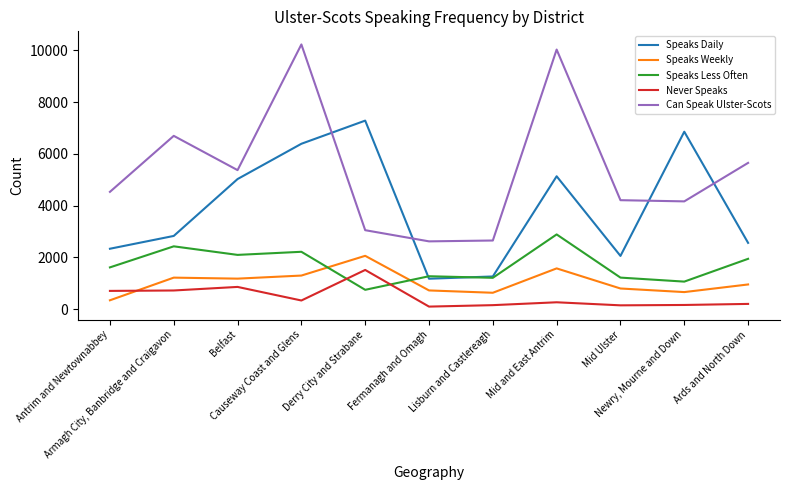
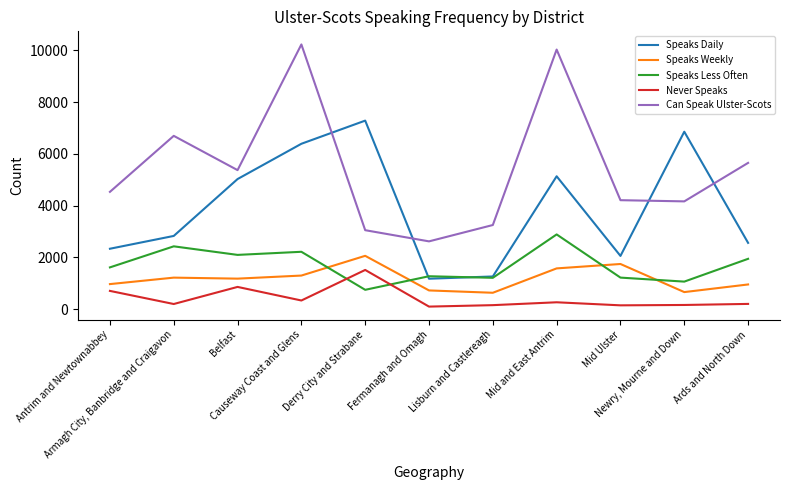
Speaks Weekly, Antrim and Newtownabbey: 300 -> 1000
Never Speaks, Armagh City, Banbridge and Craigavon: 700 -> 200
Can Speak Ulster-Scots, Lisburn and Castlereagh: 2700 -> 3200
Speaks Weekly, Mid Ulster: 800 -> 1700
